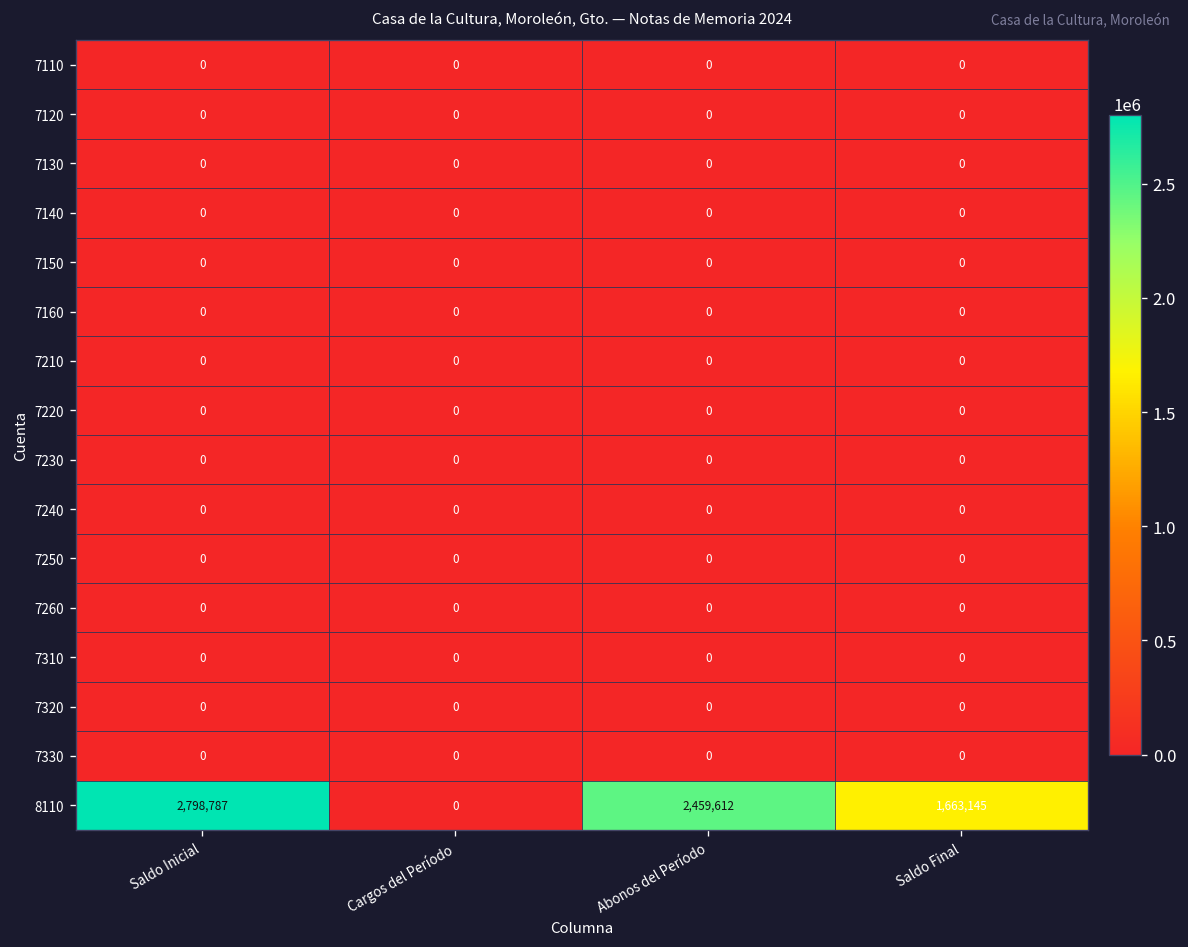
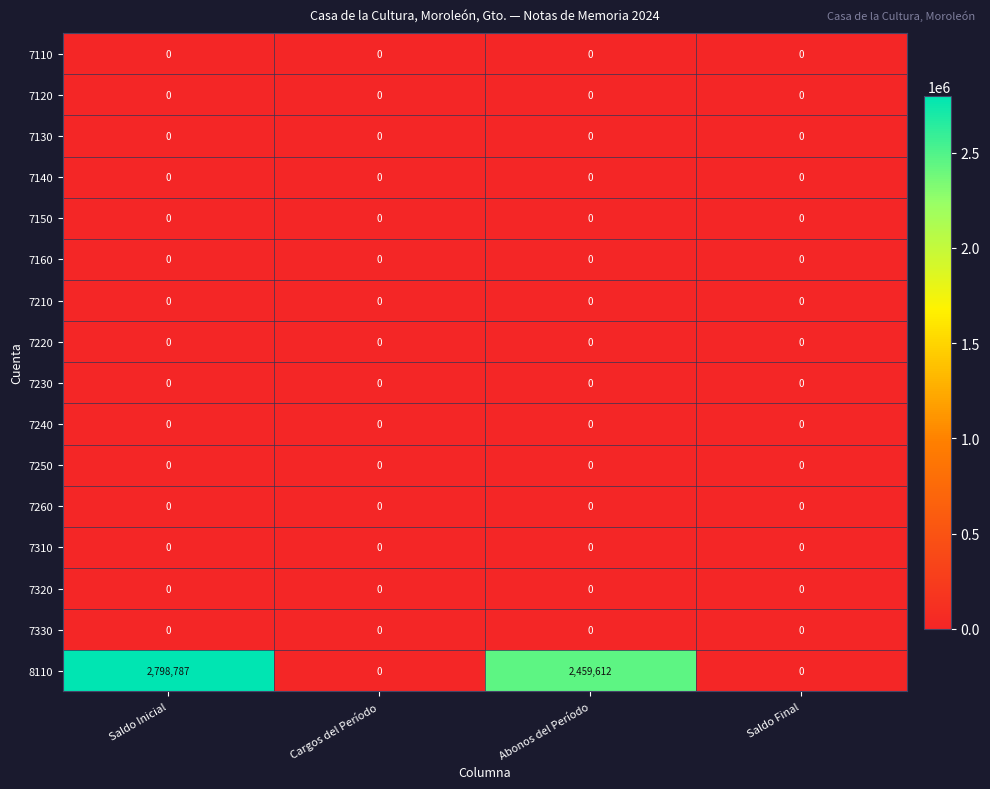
8110, Saldo Final: 1,663,145 -> 0
